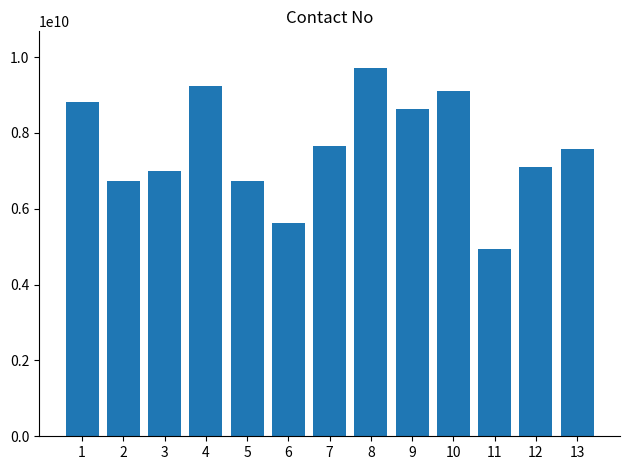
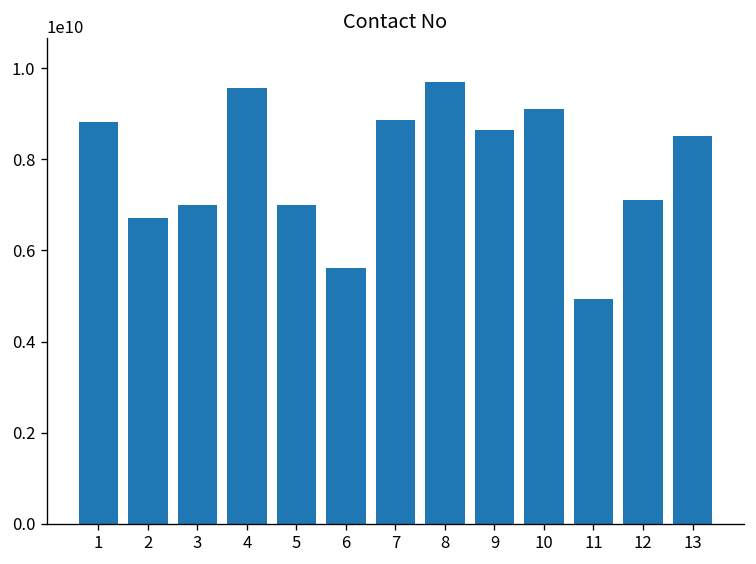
4: 9200000000 -> 9600000000
5: 6700000000 -> 7000000000
7: 7700000000 -> 8900000000
13: 7600000000 -> 8500000000
